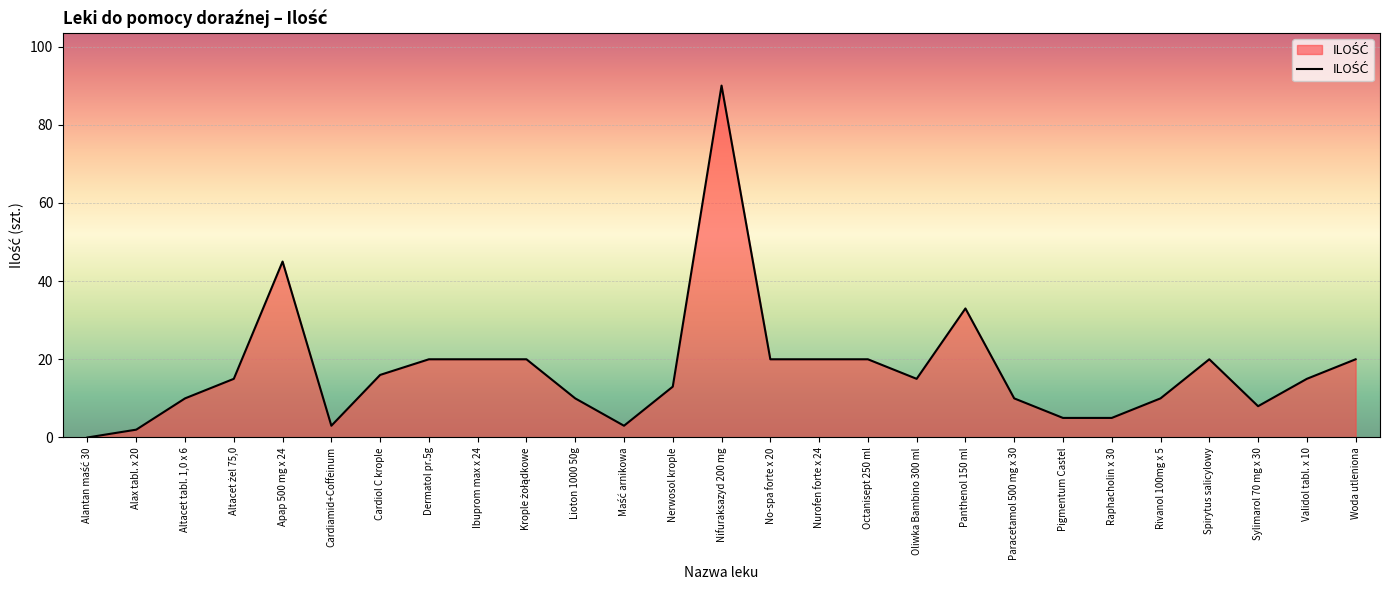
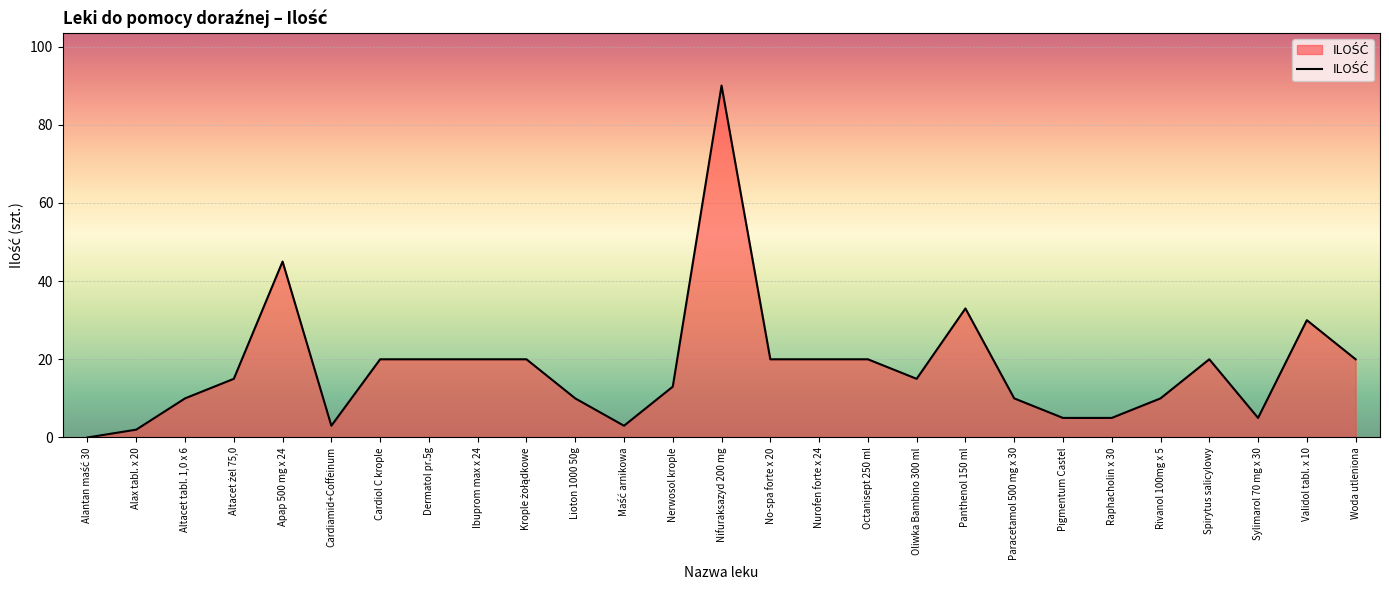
Cardiol C krople: 16 -> 20
Sylimarol 70 mg x 30: 8 -> 5
Validol tabl. x 10: 15 -> 30
